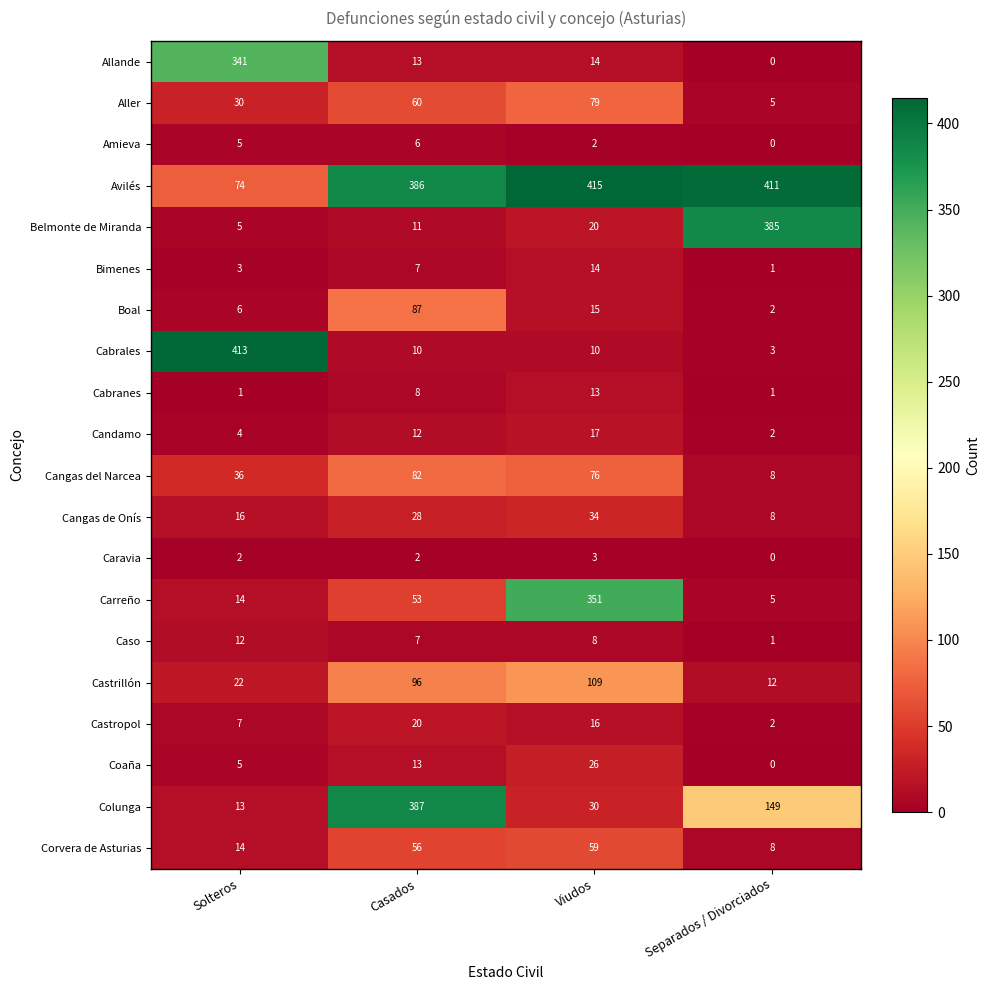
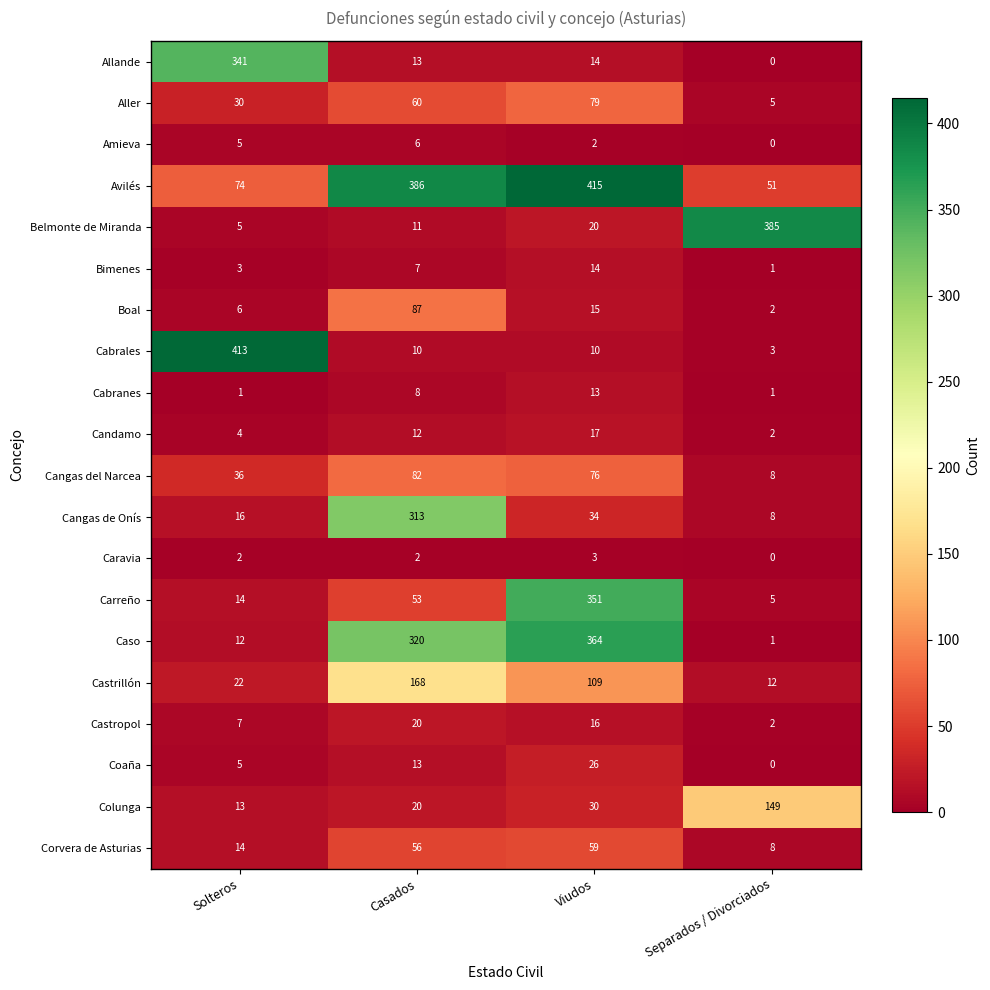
Avilés, Separados / Divorciados: 411 -> 51
Cangas de Onís, Casados: 28 -> 313
Caso, Casados: 7 -> 320
Caso, Viudos: 8 -> 364
Castrillón, Casados: 96 -> 168
Colunga, Casados: 387 -> 20
